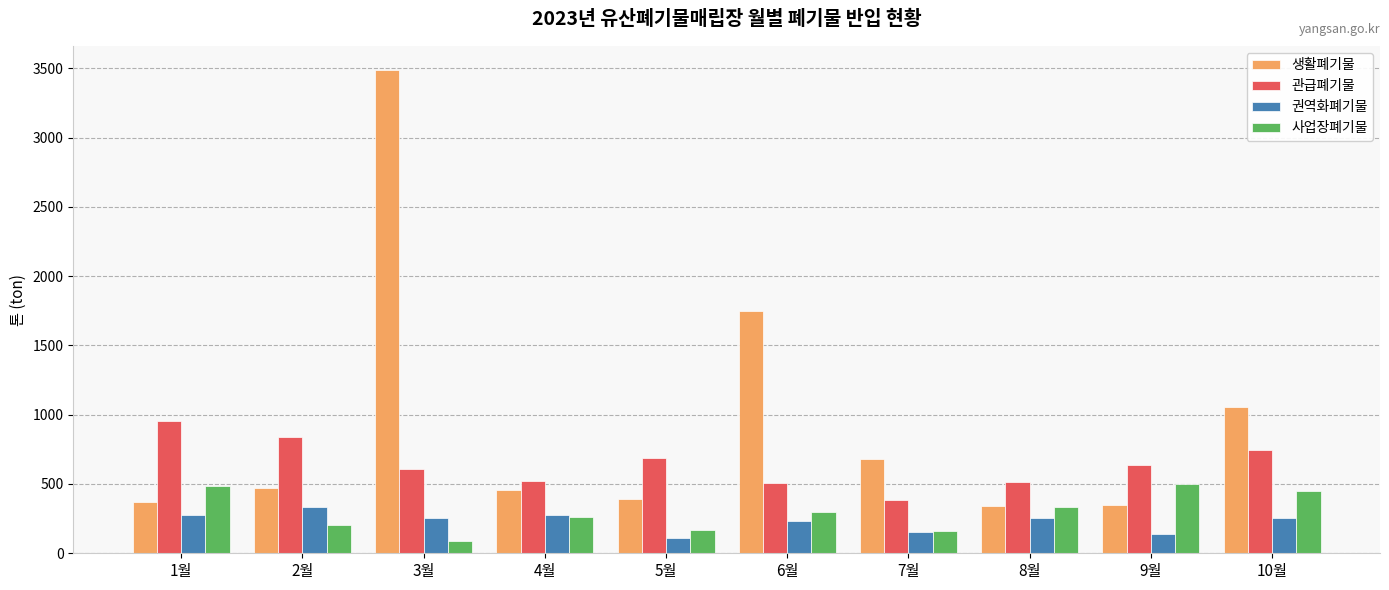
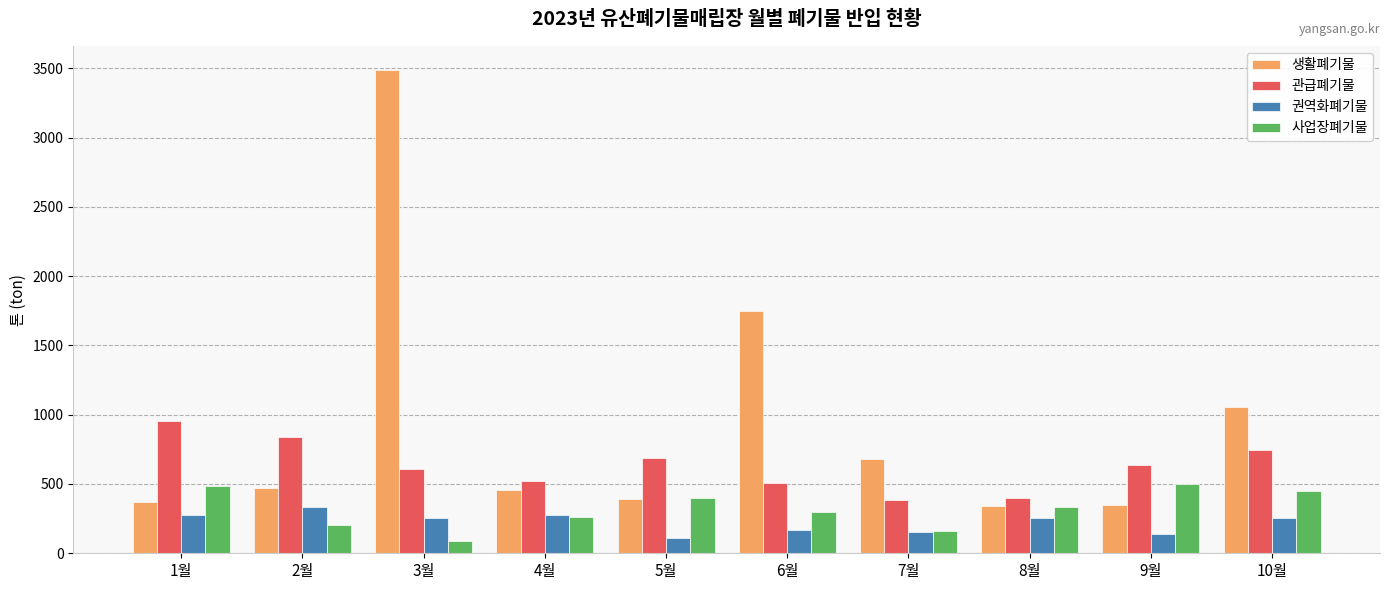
사업장폐기물, 5월: 170 -> 400
권역화폐기물, 6월: 230 -> 170
관급폐기물, 8월: 520 -> 400
